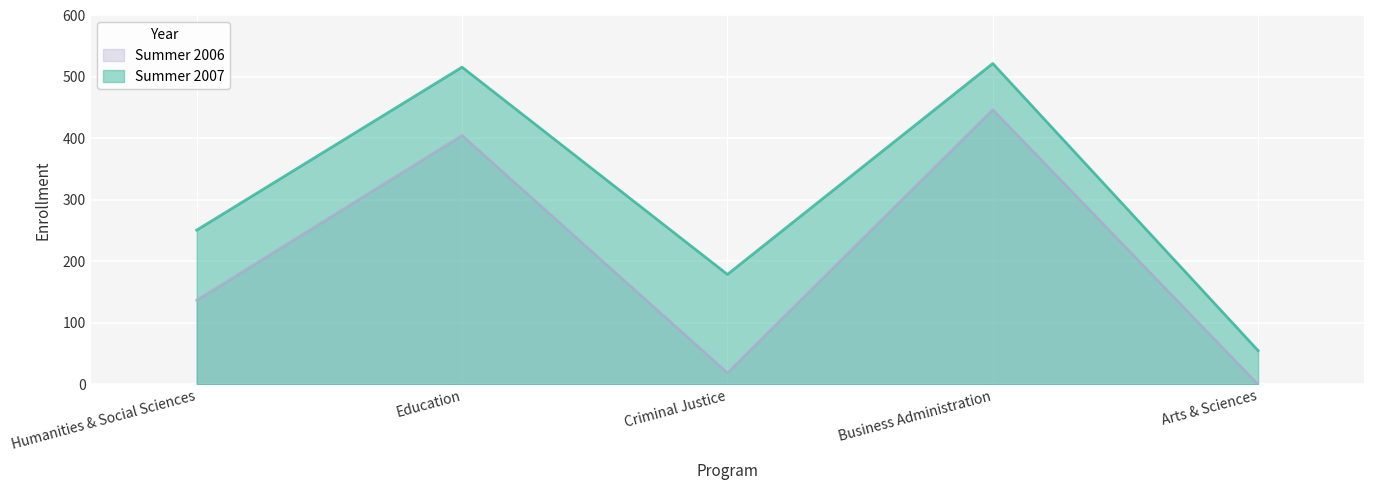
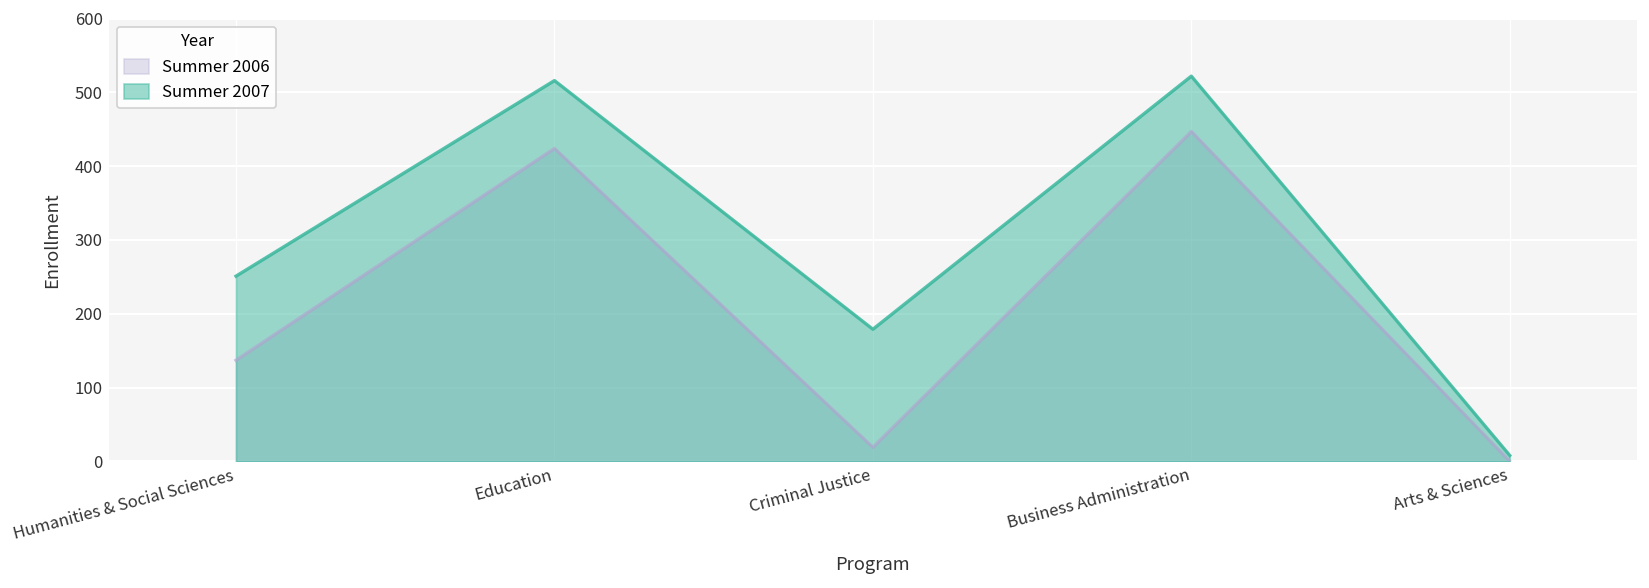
Summer 2006, Education: 410 -> 420
Summer 2007, Arts & Sciences: 60 -> 10
